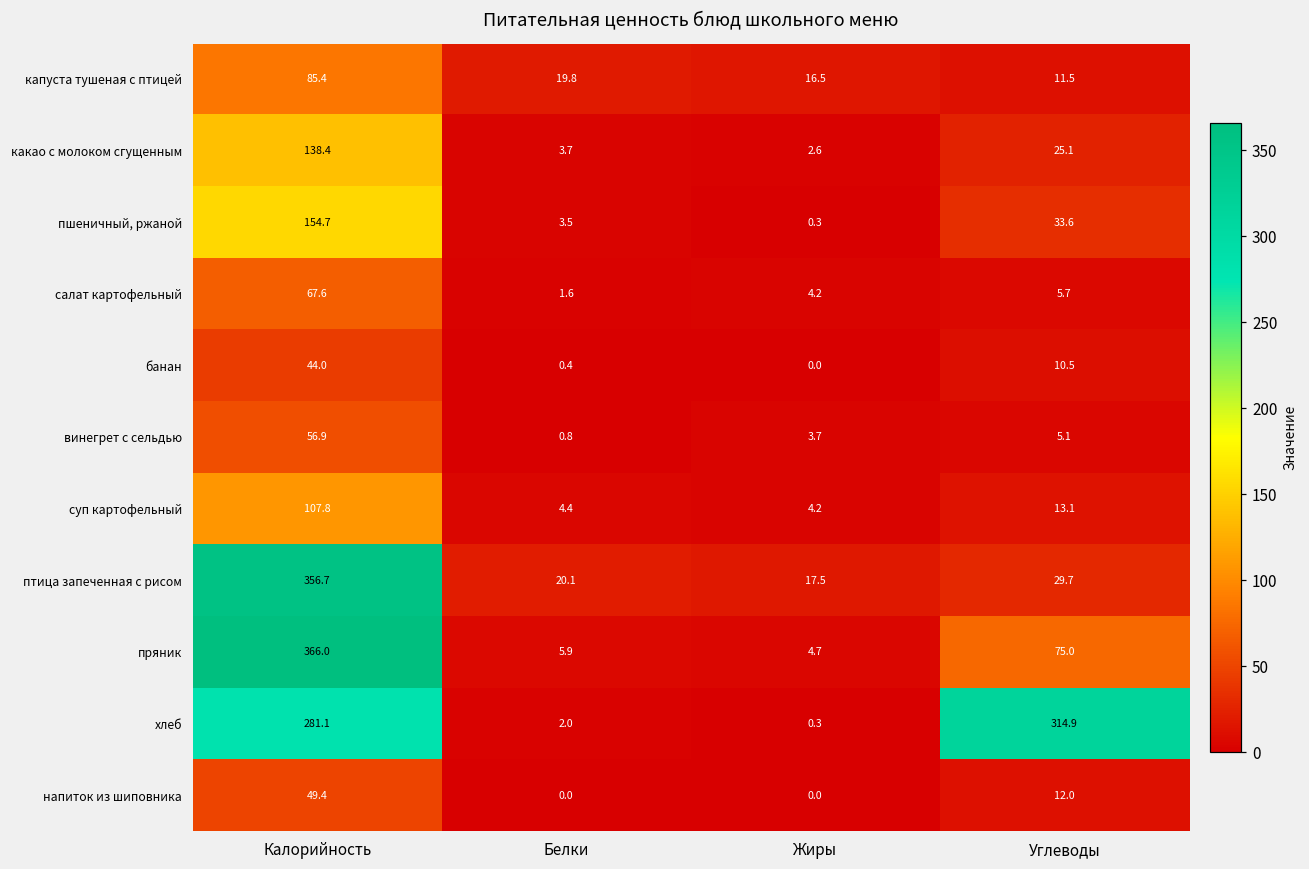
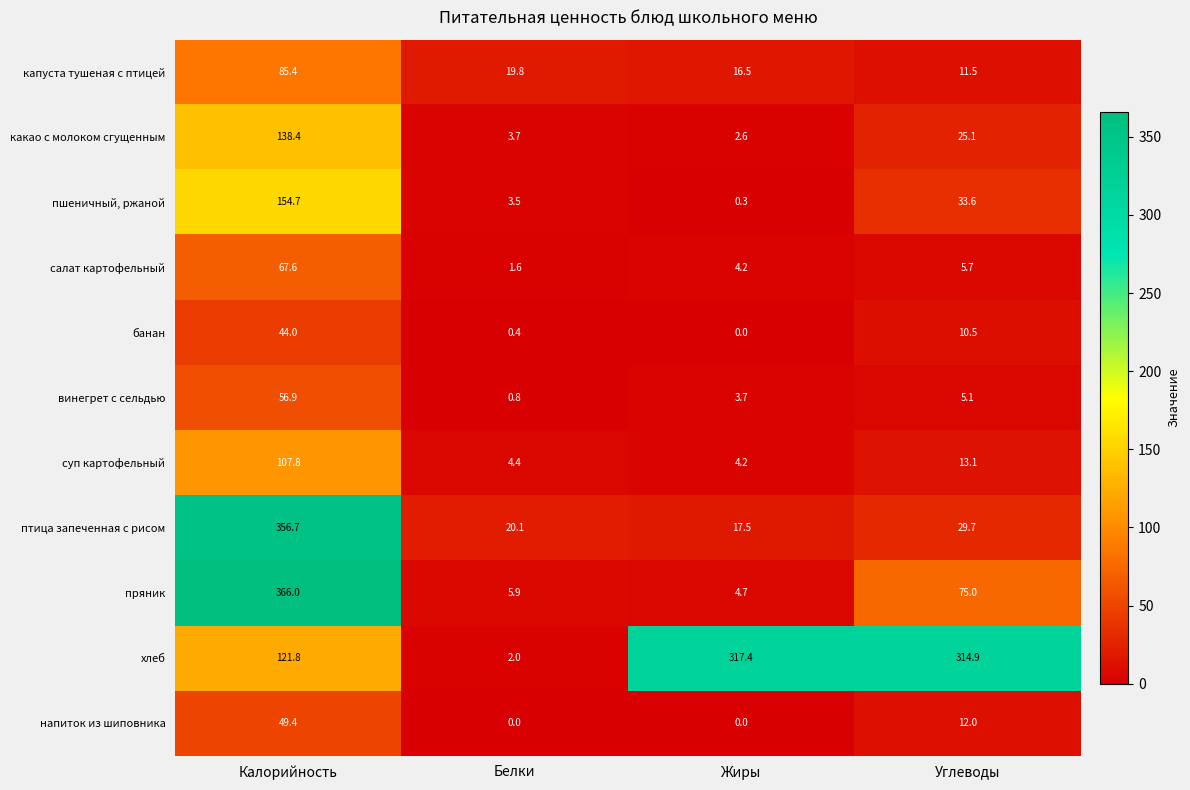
хлеб, Калорийность: 281.1 -> 121.8
хлеб, Жиры: 0.3 -> 317.4
